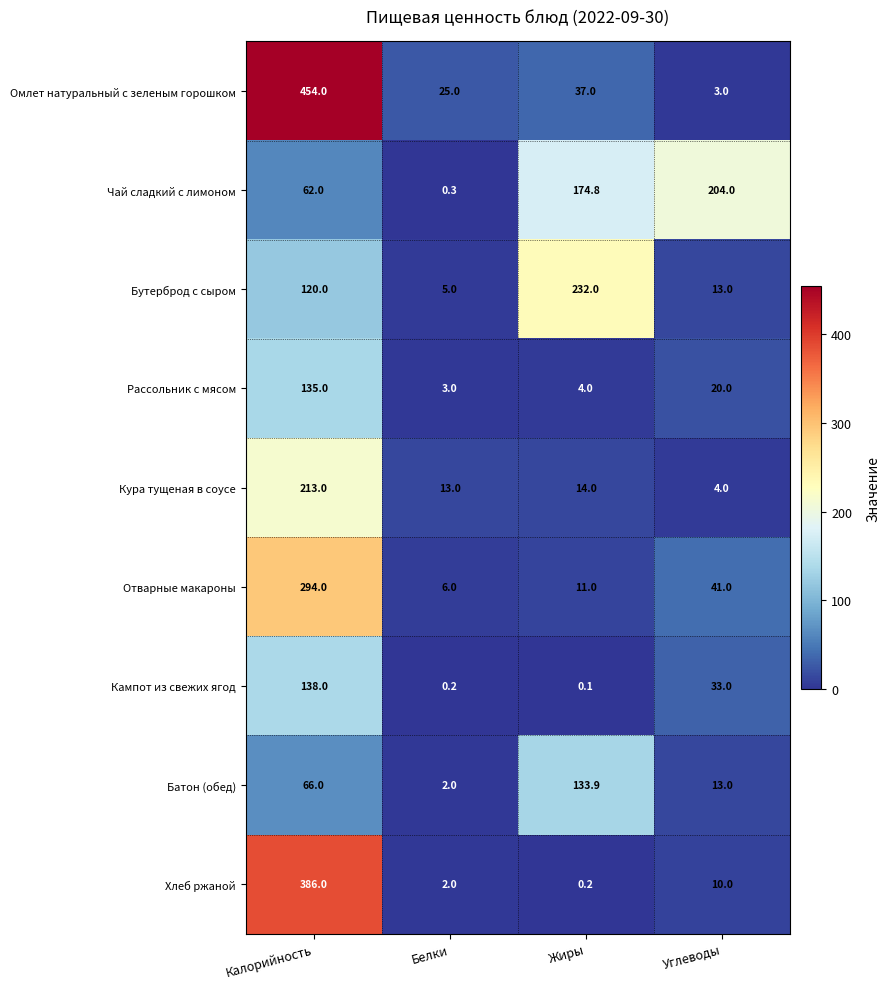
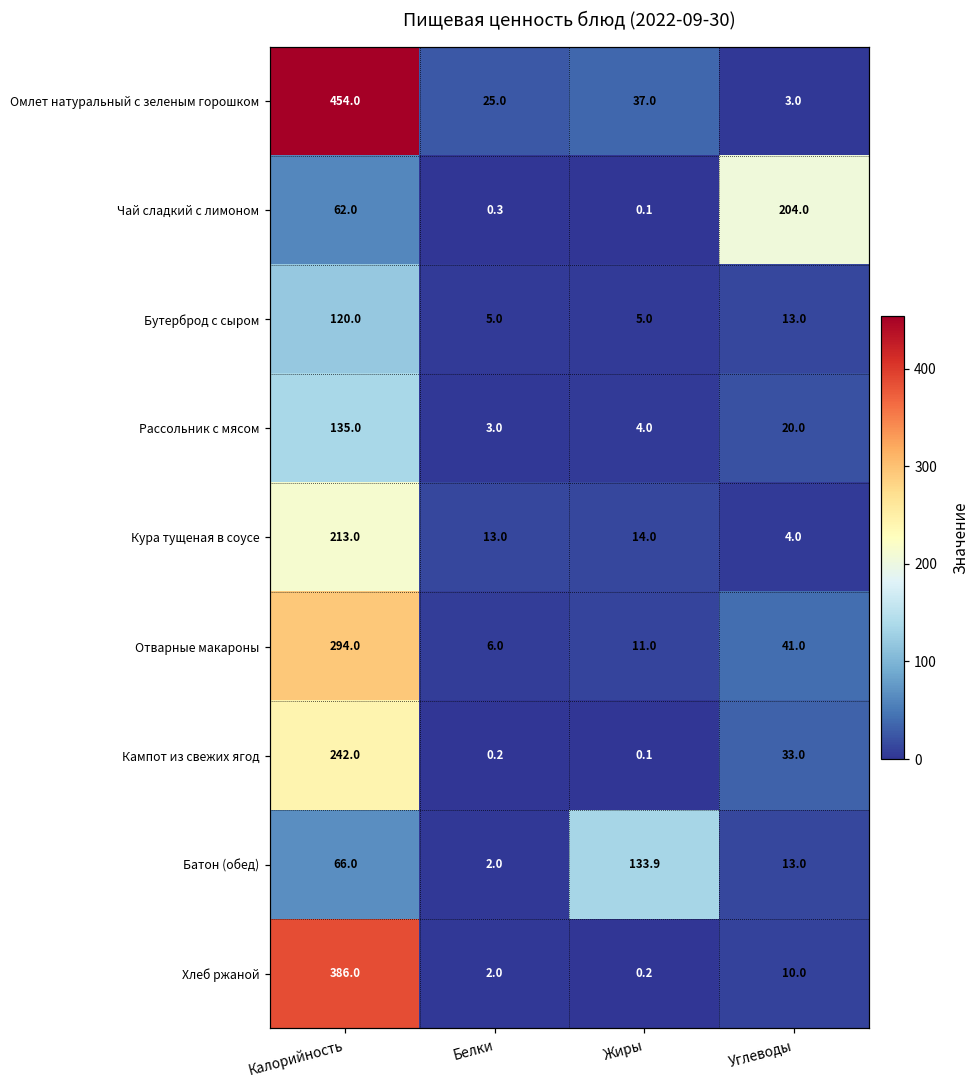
Чай сладкий с лимоном, Жиры: 174.8 -> 0.1
Бутерброд с сыром, Жиры: 232.0 -> 5.0
Кампот из свежих ягод, Калорийность: 138.0 -> 242.0
